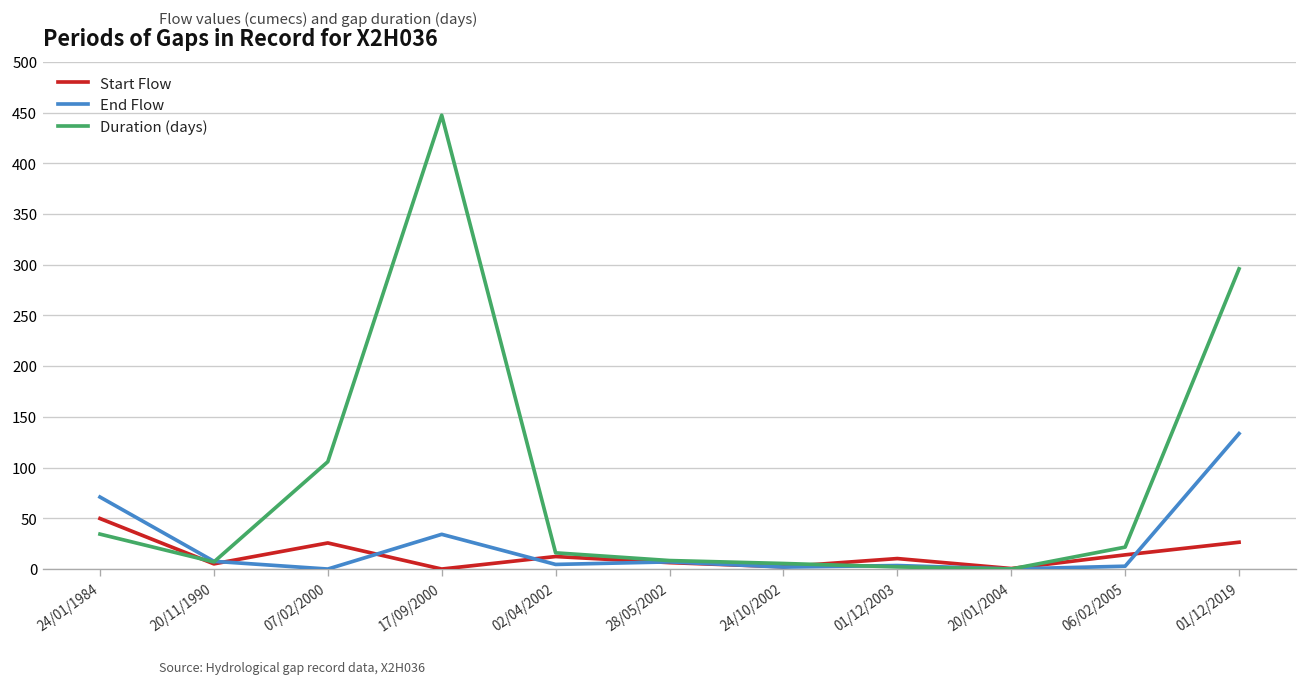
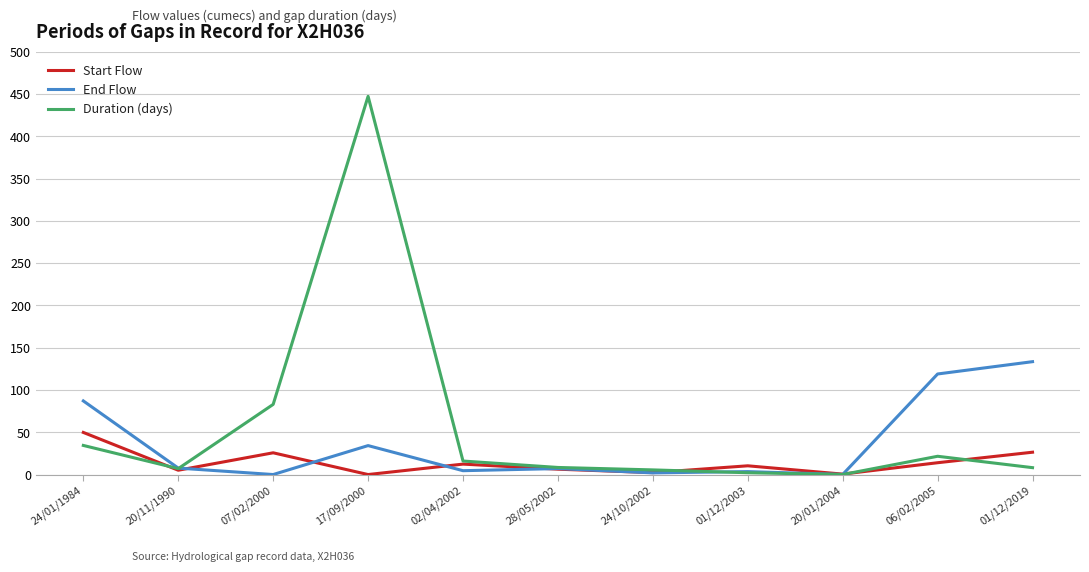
End Flow, 24/01/1984: 70 -> 90
Duration (days), 07/02/2000: 110 -> 80
End Flow, 06/02/2005: 0 -> 120
Duration (days), 01/12/2019: 300 -> 10
